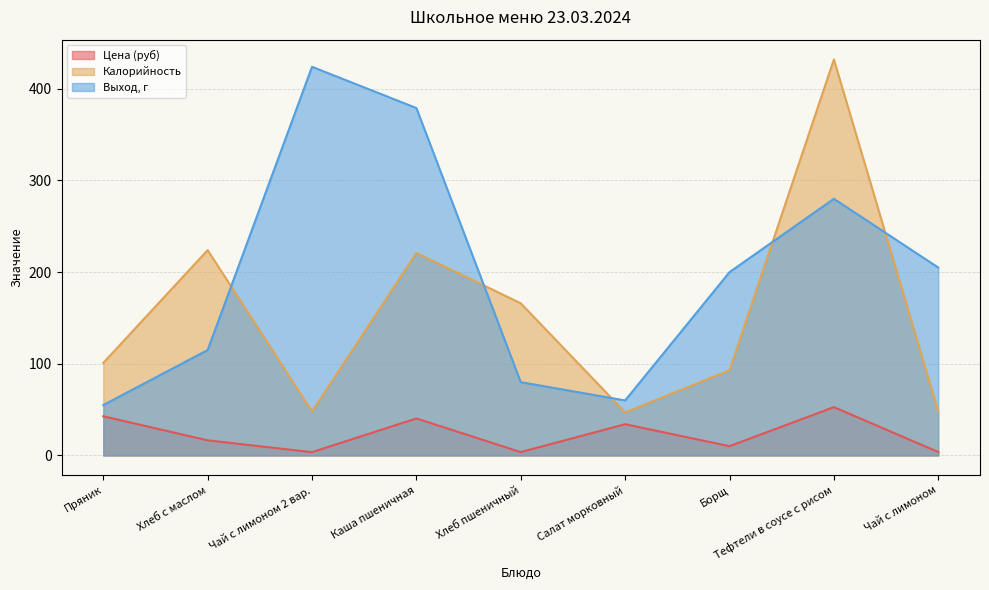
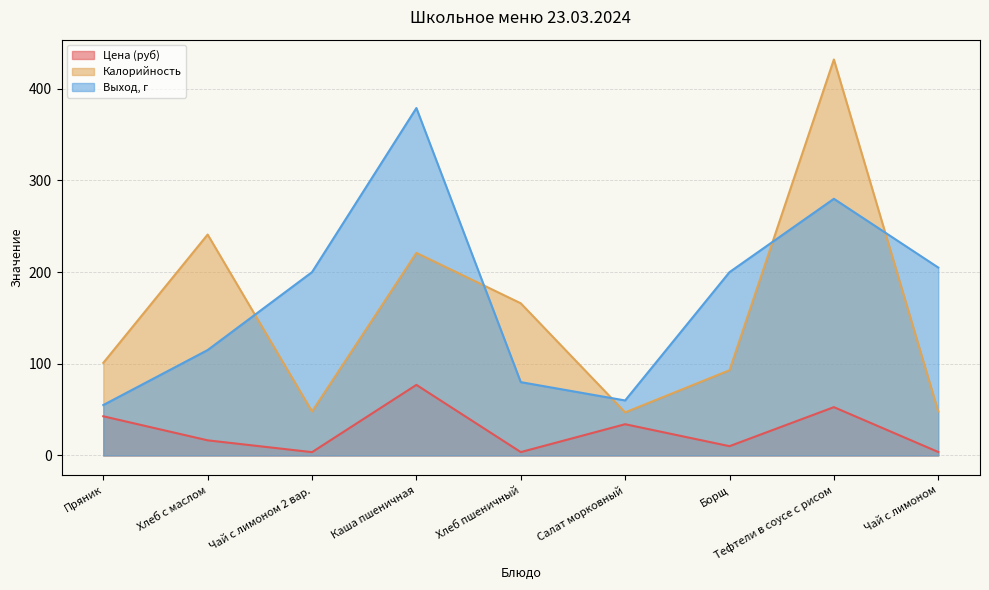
Калорийность, Хлеб с маслом: 220 -> 240
Выход, г, Чай с лимоном 2 вар.: 420 -> 200
Цена (руб), Каша пшеничная: 40 -> 80
